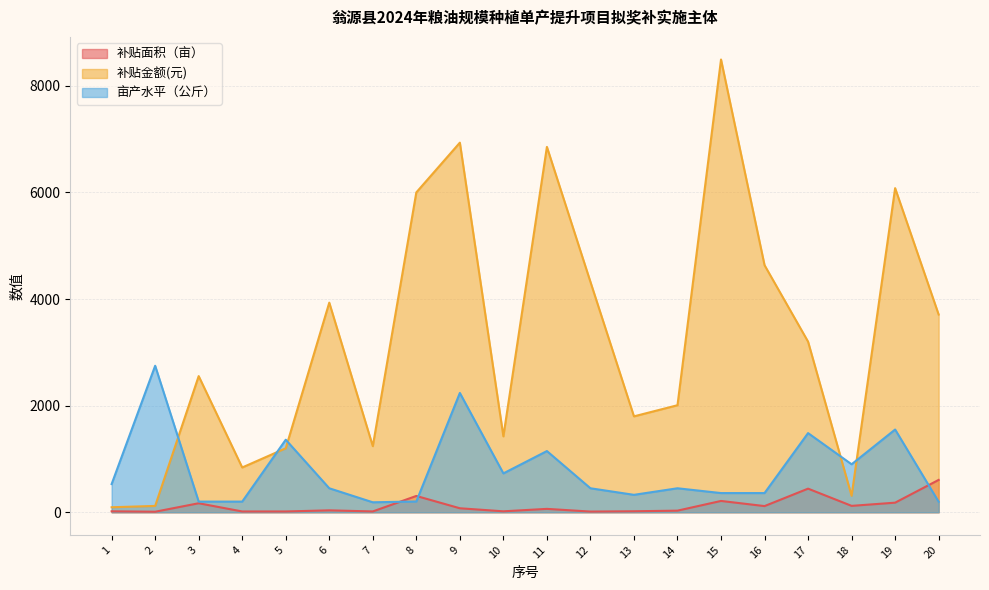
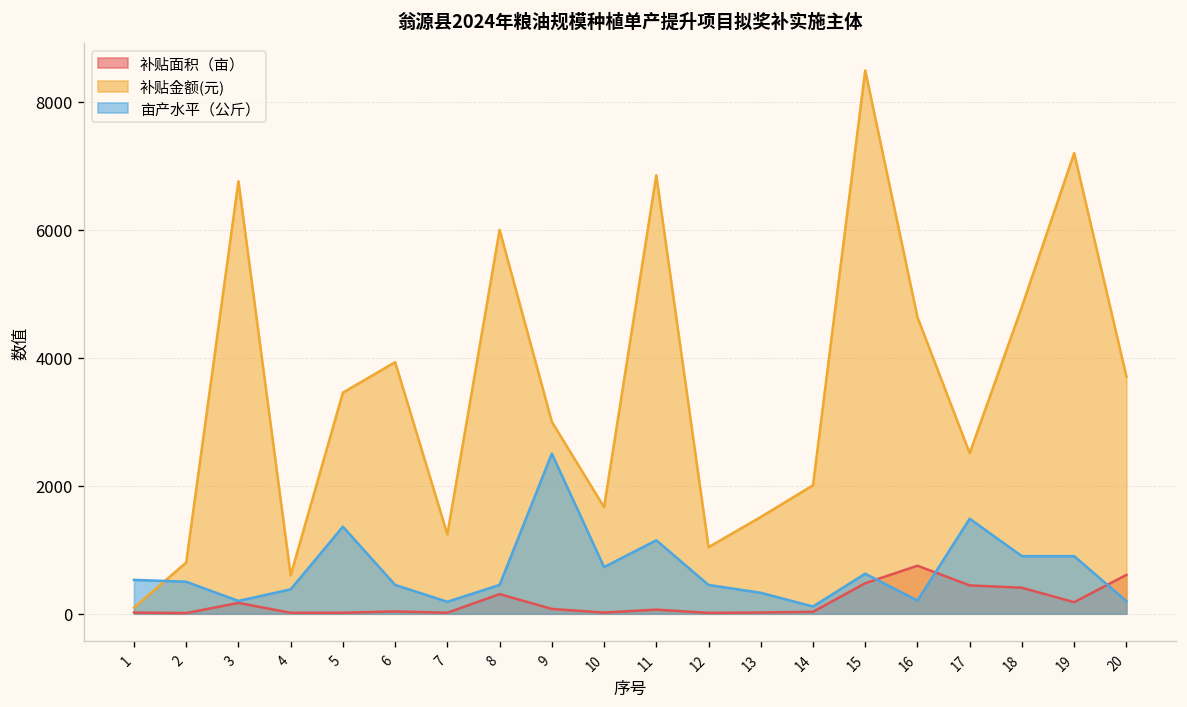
补贴金额(元), 2: 100 -> 800
亩产水平（公斤）, 2: 2700 -> 500
补贴金额(元), 3: 2600 -> 6800
补贴金额(元), 4: 800 -> 600
亩产水平（公斤）, 4: 200 -> 400
补贴金额(元), 5: 1200 -> 3500
亩产水平（公斤）, 8: 200 -> 500
补贴金额(元), 9: 6900 -> 3000
亩产水平（公斤）, 9: 2200 -> 2500
补贴金额(元), 10: 1400 -> 1700
补贴金额(元), 12: 4300 -> 1000
补贴金额(元), 13: 1800 -> 1500
亩产水平（公斤）, 14: 500 -> 100
补贴面积（亩）, 15: 200 -> 500
亩产水平（公斤）, 15: 400 -> 600
补贴面积（亩）, 16: 100 -> 800
亩产水平（公斤）, 16: 400 -> 200
补贴金额(元), 17: 3200 -> 2500
补贴面积（亩）, 18: 100 -> 400
补贴金额(元), 18: 300 -> 4800
补贴金额(元), 19: 6100 -> 7200
亩产水平（公斤）, 19: 1600 -> 900
